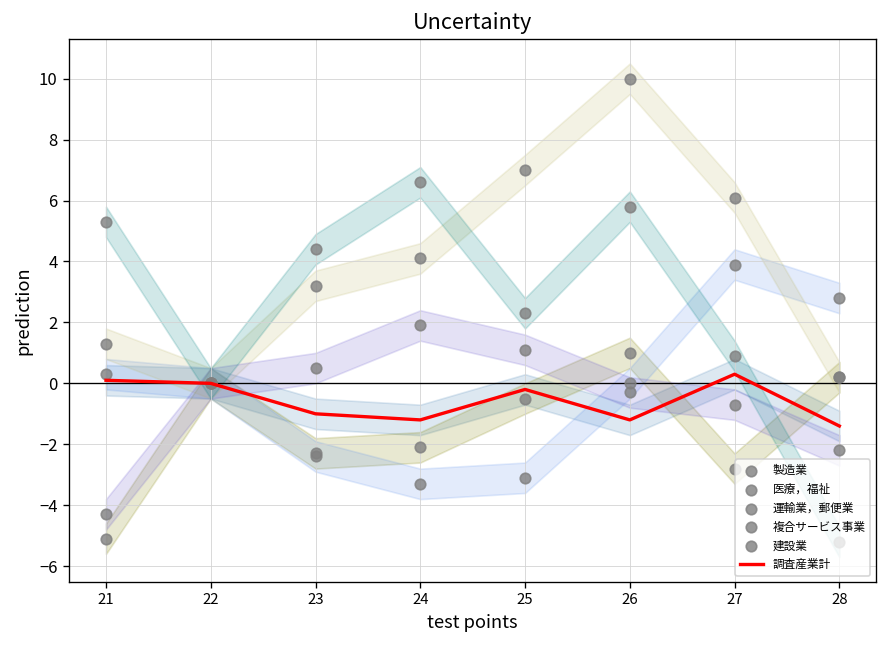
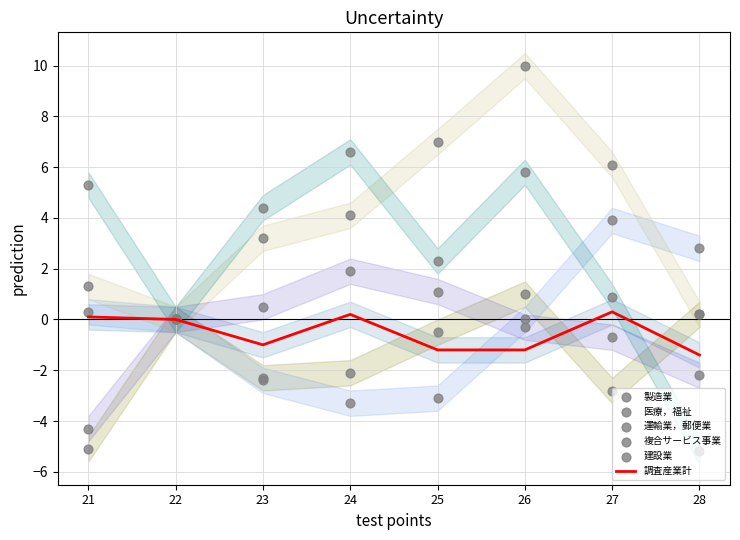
調査産業計, 24: -1.2 -> 0.2
調査産業計, 25: -0.2 -> -1.2
